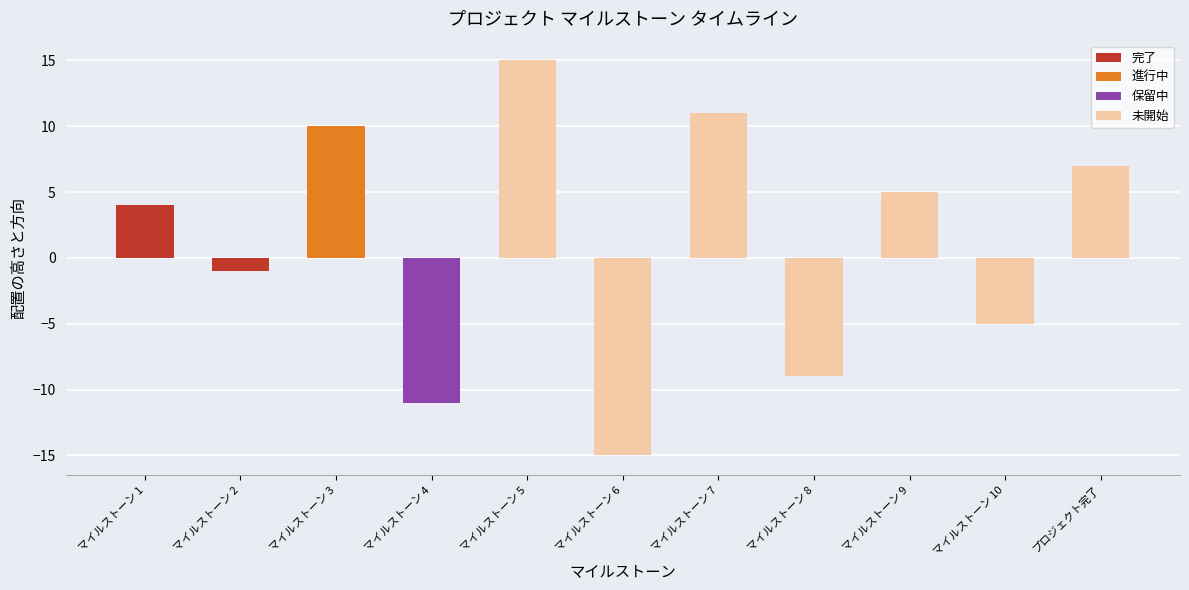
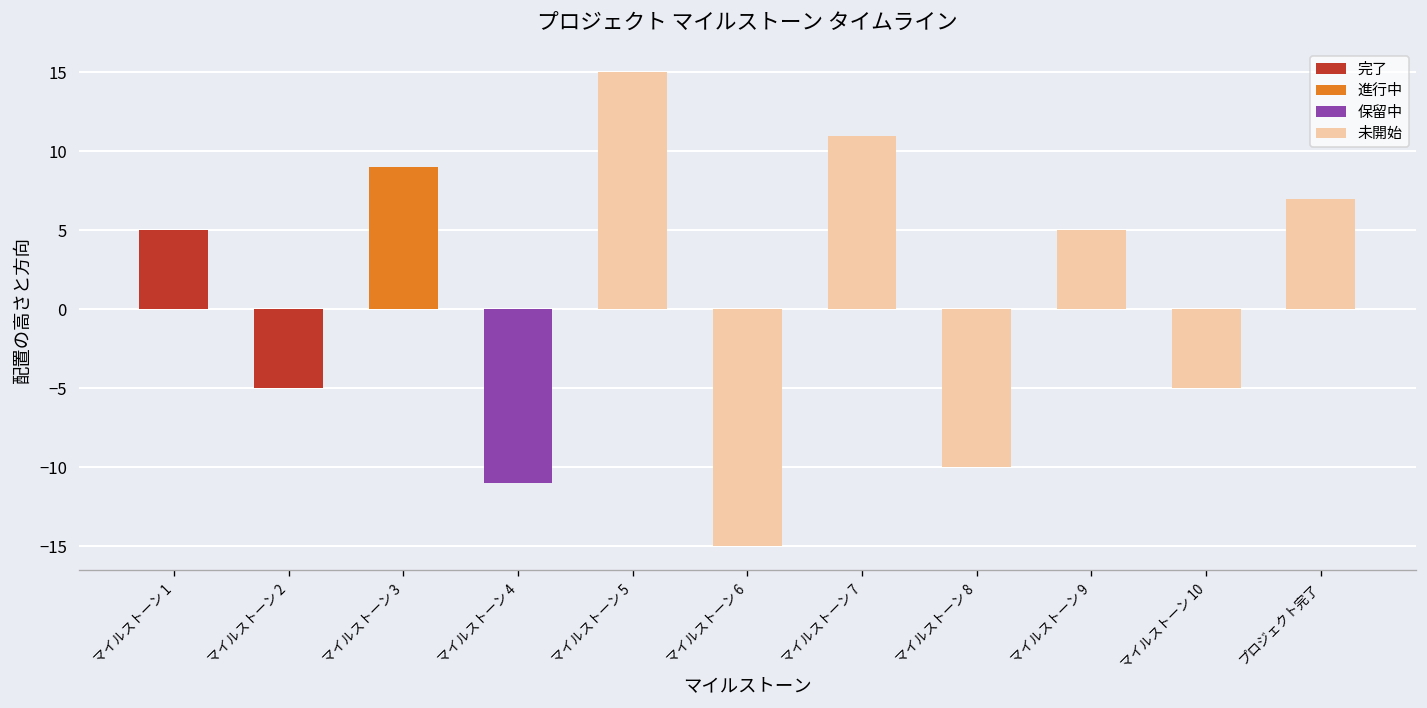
マイルストーン 1: 4 -> 5
マイルストーン 2: -1 -> -5
マイルストーン 3: 10 -> 9
マイルストーン 8: -9 -> -10
